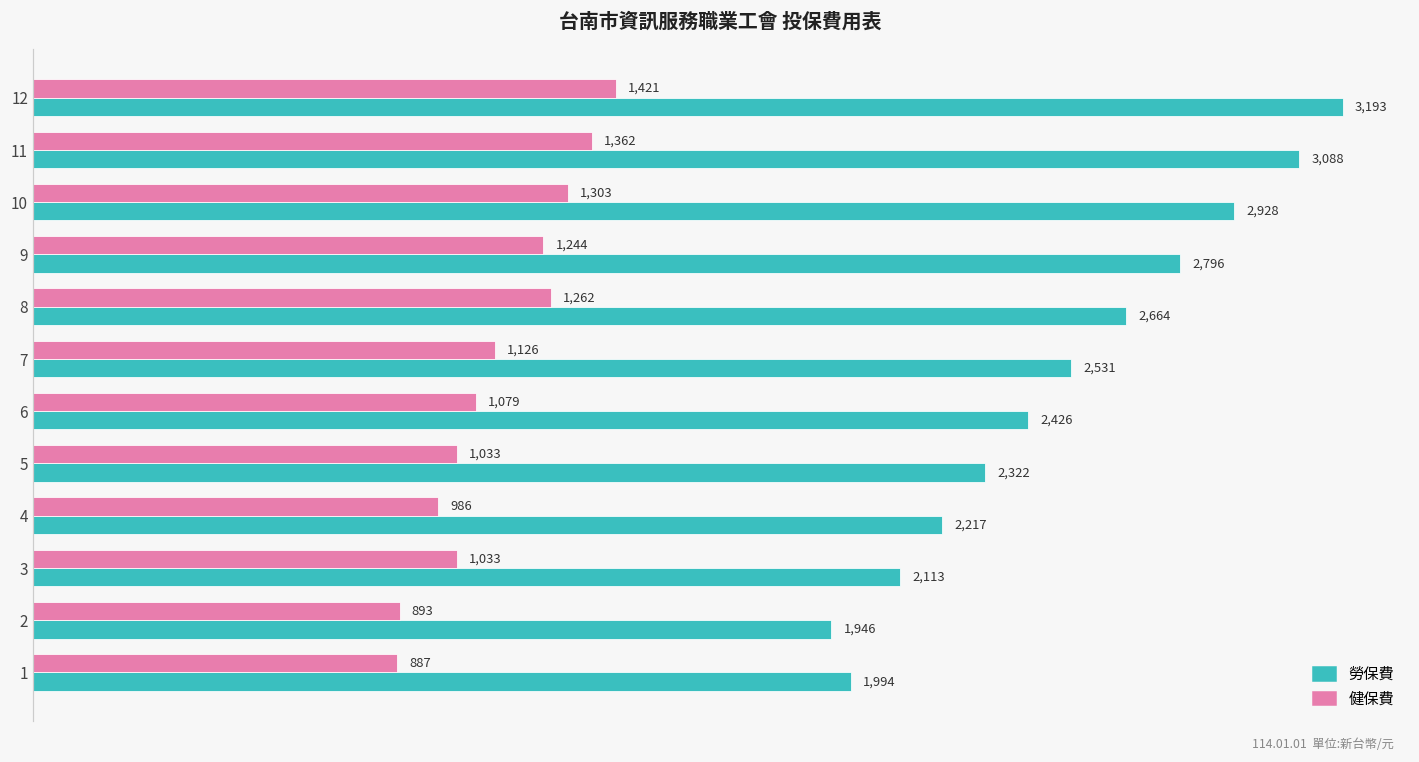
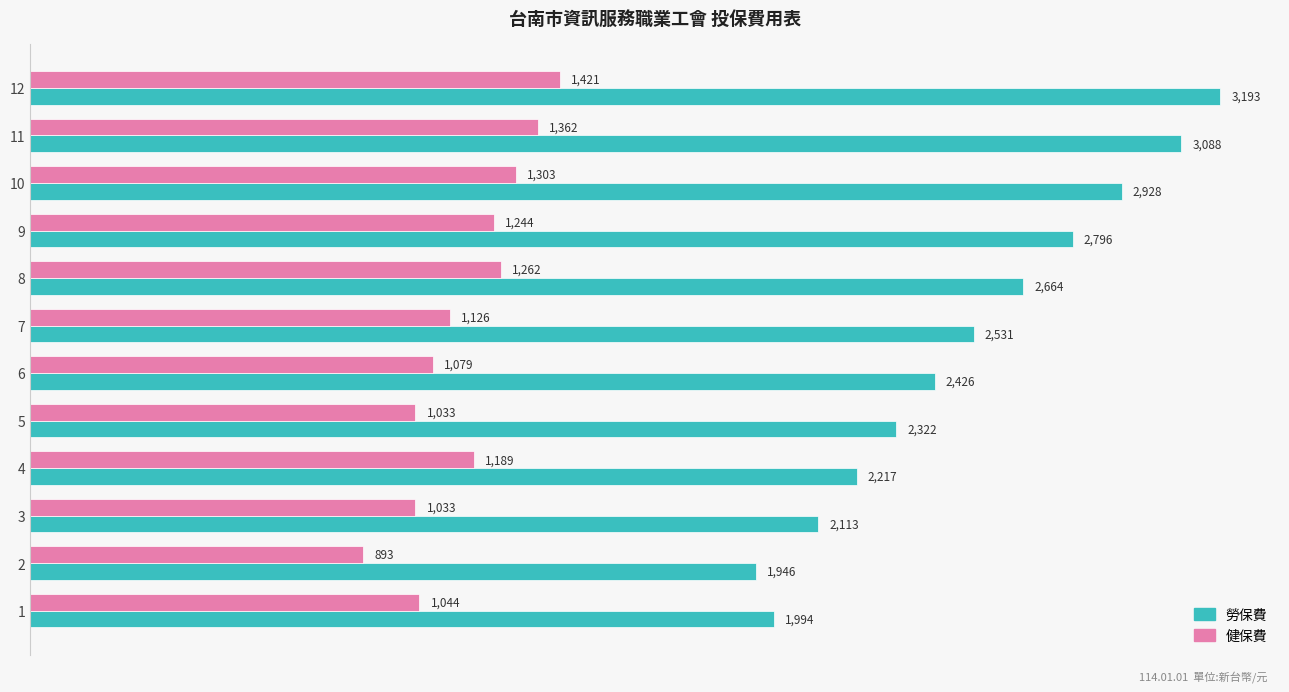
健保費, 4: 986 -> 1,189
健保費, 1: 887 -> 1,044
